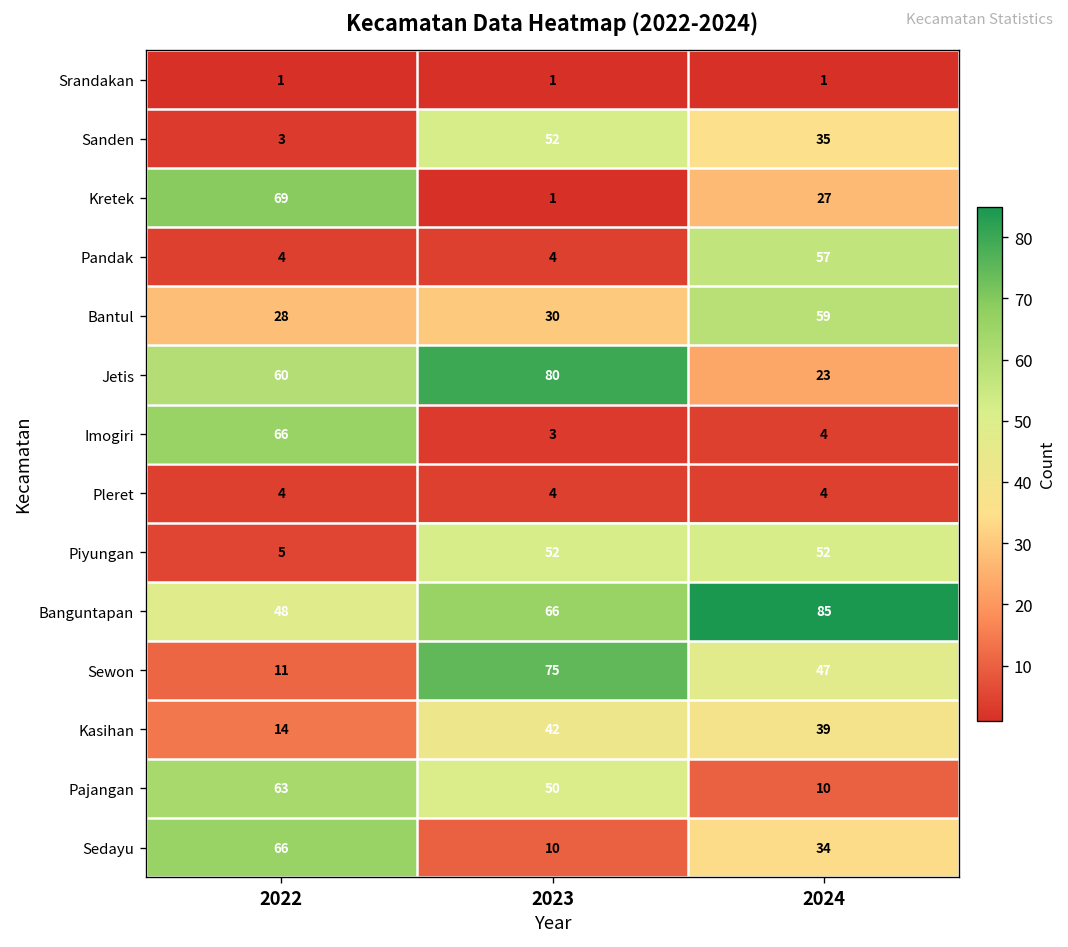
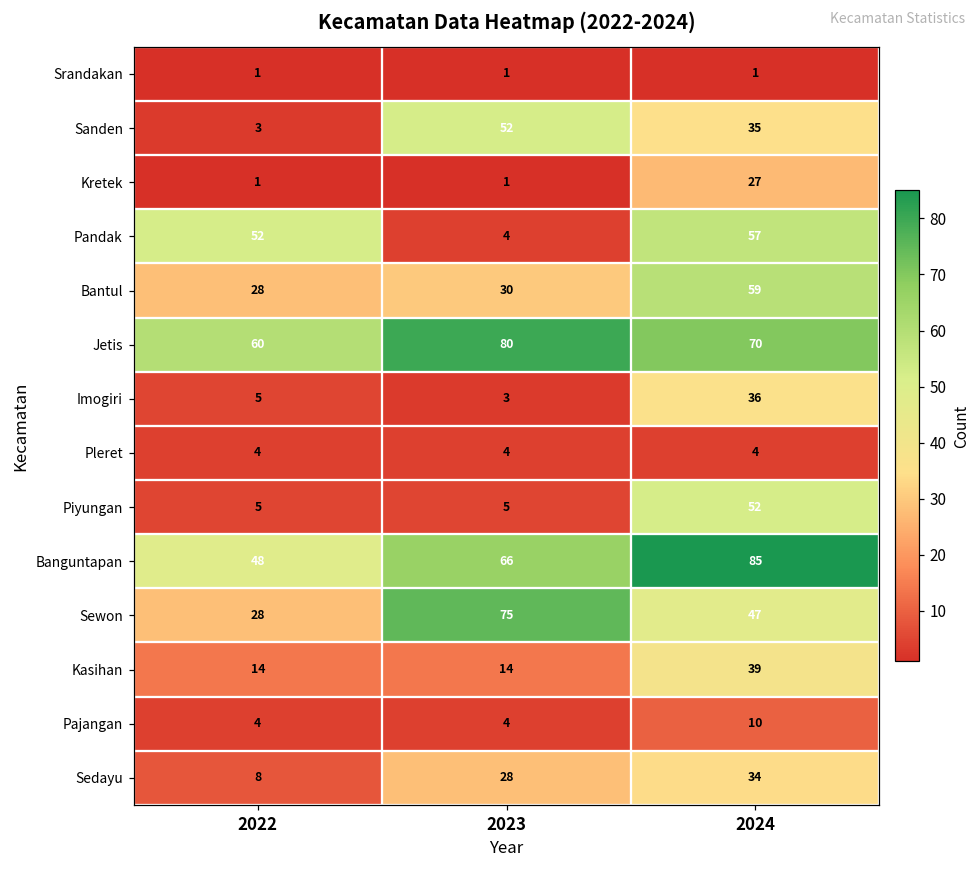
Kretek, 2022: 69 -> 1
Pandak, 2022: 4 -> 52
Jetis, 2024: 23 -> 70
Imogiri, 2022: 66 -> 5
Imogiri, 2024: 4 -> 36
Piyungan, 2023: 52 -> 5
Sewon, 2022: 11 -> 28
Kasihan, 2023: 42 -> 14
Pajangan, 2022: 63 -> 4
Pajangan, 2023: 50 -> 4
Sedayu, 2022: 66 -> 8
Sedayu, 2023: 10 -> 28
